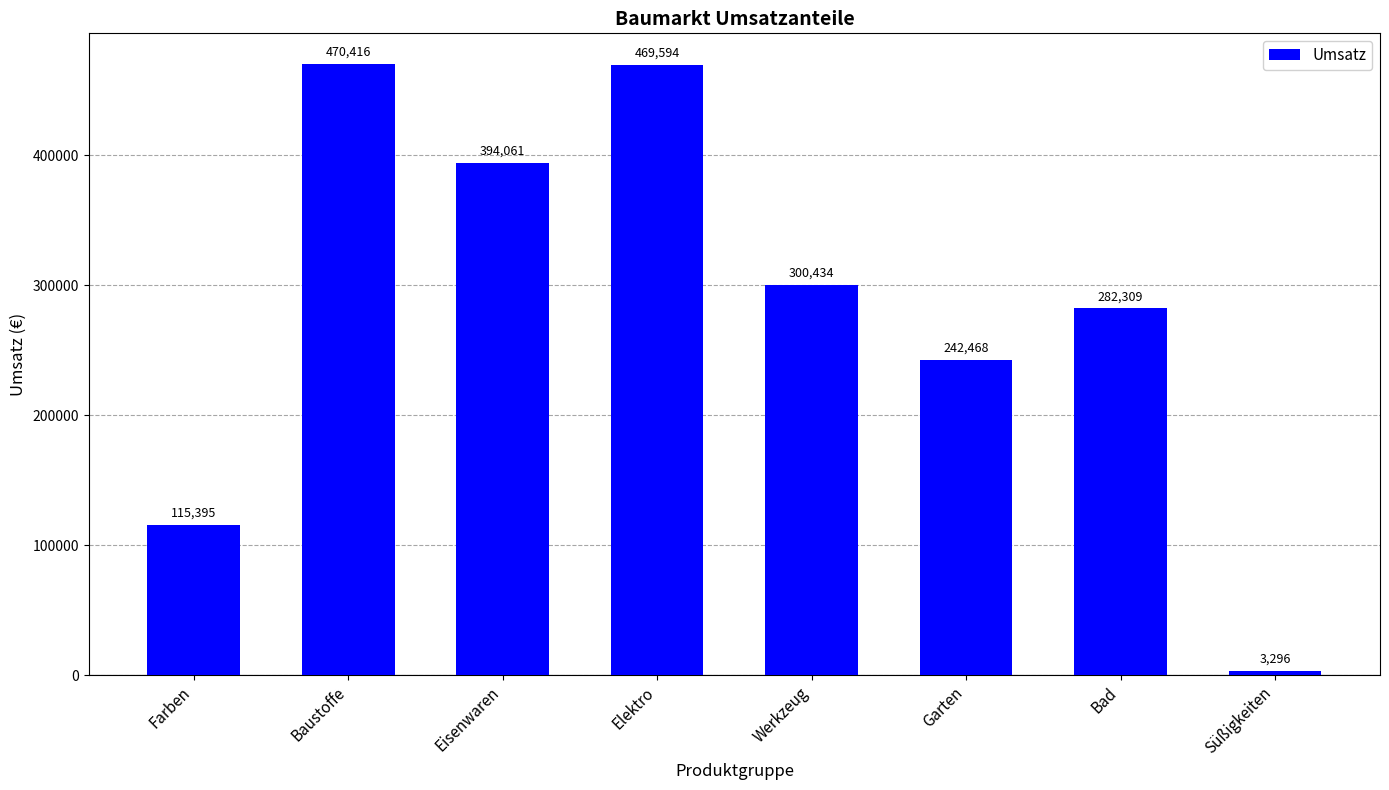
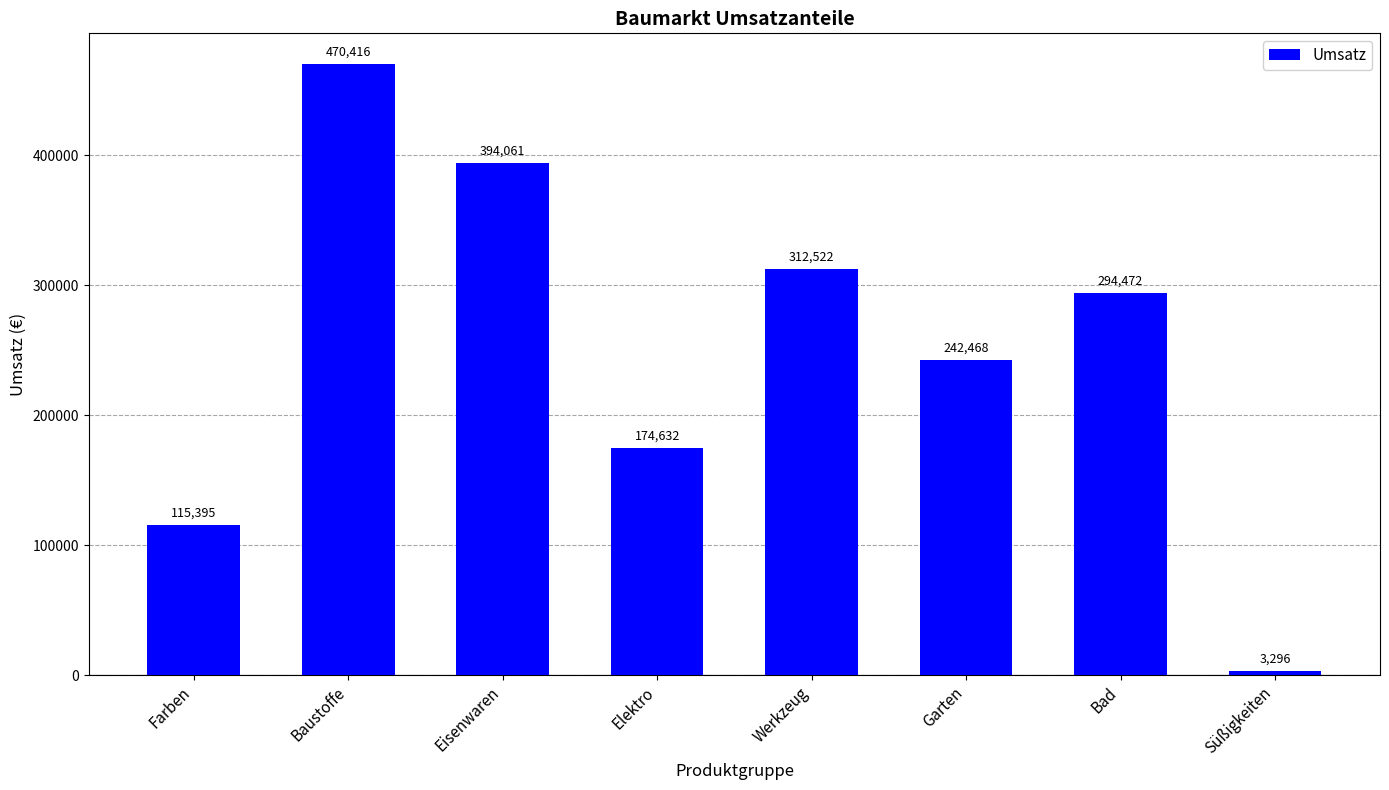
Elektro: 469,594 -> 174,632
Werkzeug: 300,434 -> 312,522
Bad: 282,309 -> 294,472
